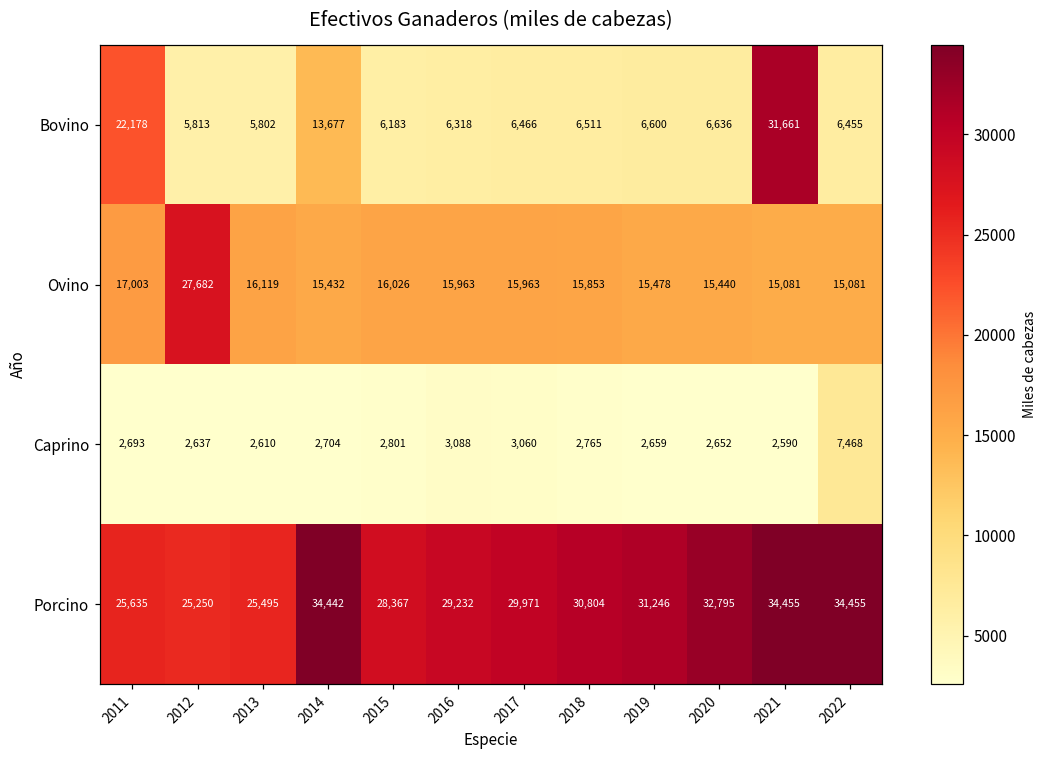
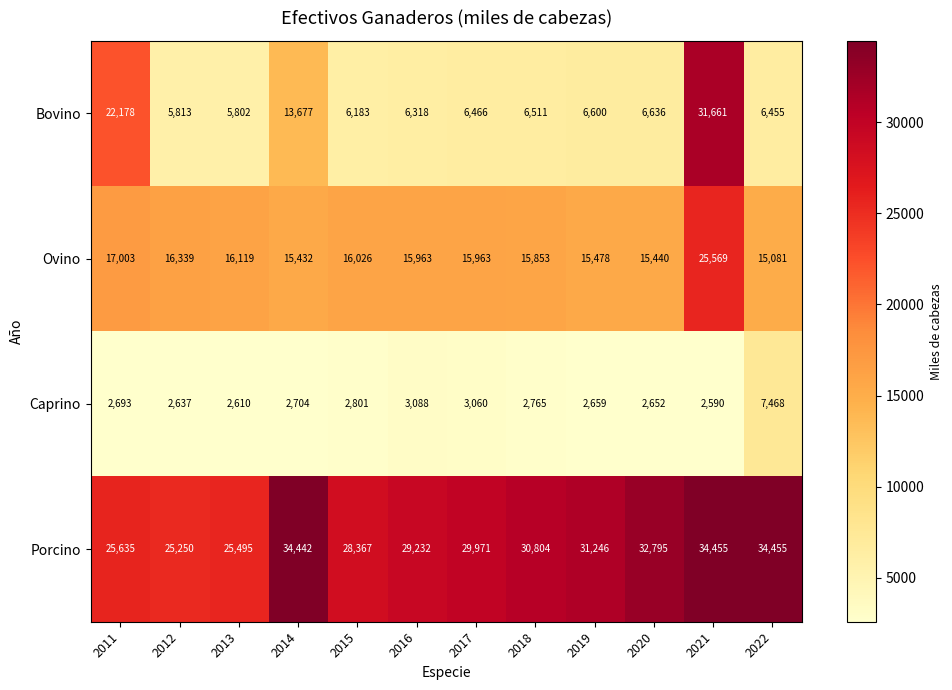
Ovino, 2012: 27,682 -> 16,339
Ovino, 2021: 15,081 -> 25,569
